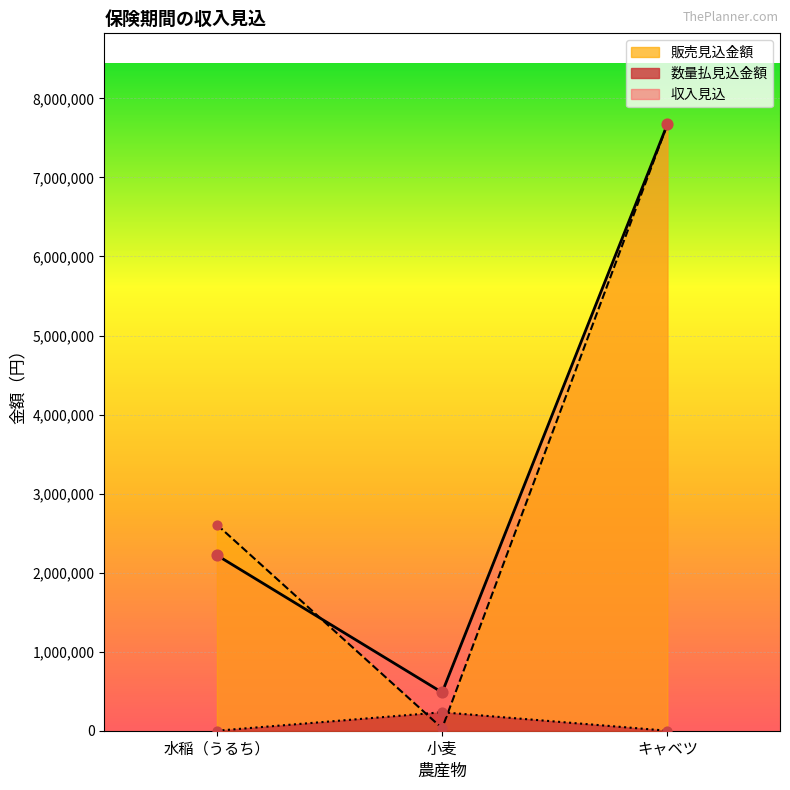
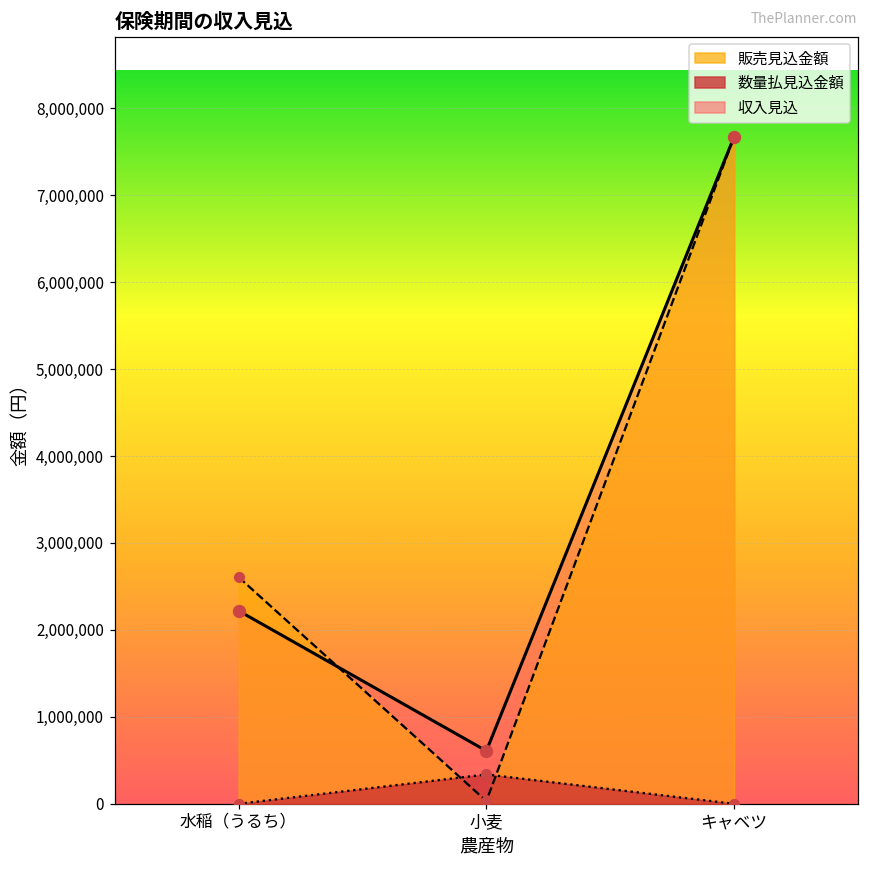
収入見込, 小麦: 500,000 -> 600,000
数量払見込金額, 小麦: 200,000 -> 300,000
